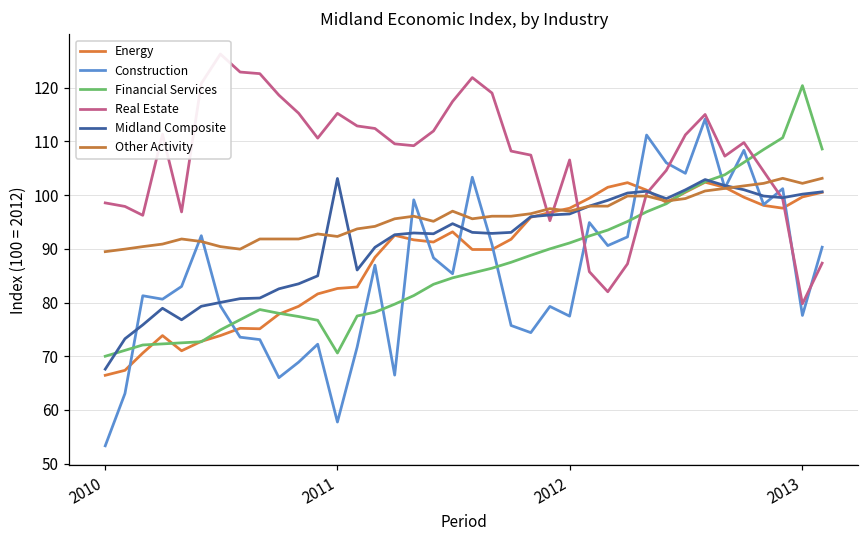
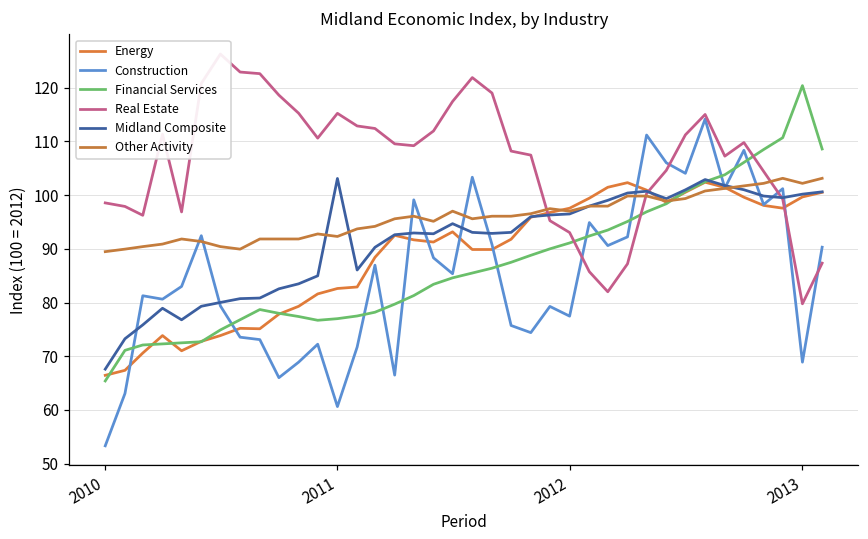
Financial Services, 2010: 70 -> 65
Construction, 2011: 58 -> 61
Financial Services, 2011: 71 -> 77
Real Estate, 2012: 107 -> 93
Construction, 2013: 78 -> 69
